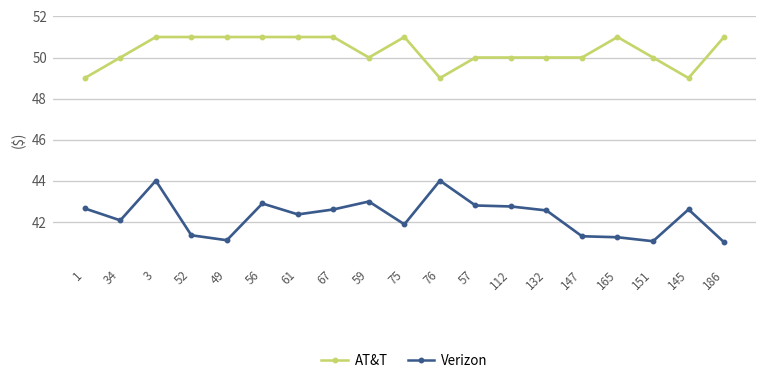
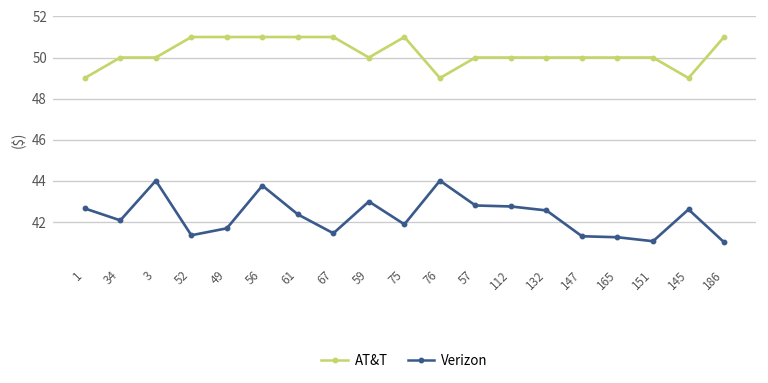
AT&T, 3: 51.0 -> 50.0
Verizon, 49: 41.1 -> 41.7
Verizon, 56: 42.9 -> 43.8
Verizon, 67: 42.6 -> 41.4
AT&T, 165: 51.0 -> 50.0
